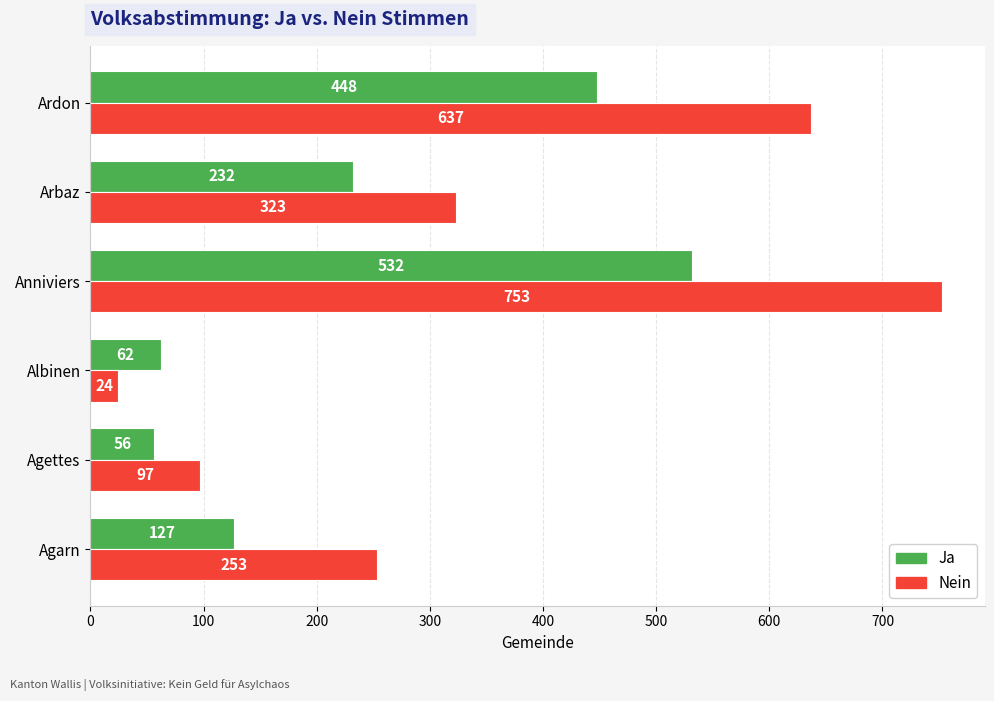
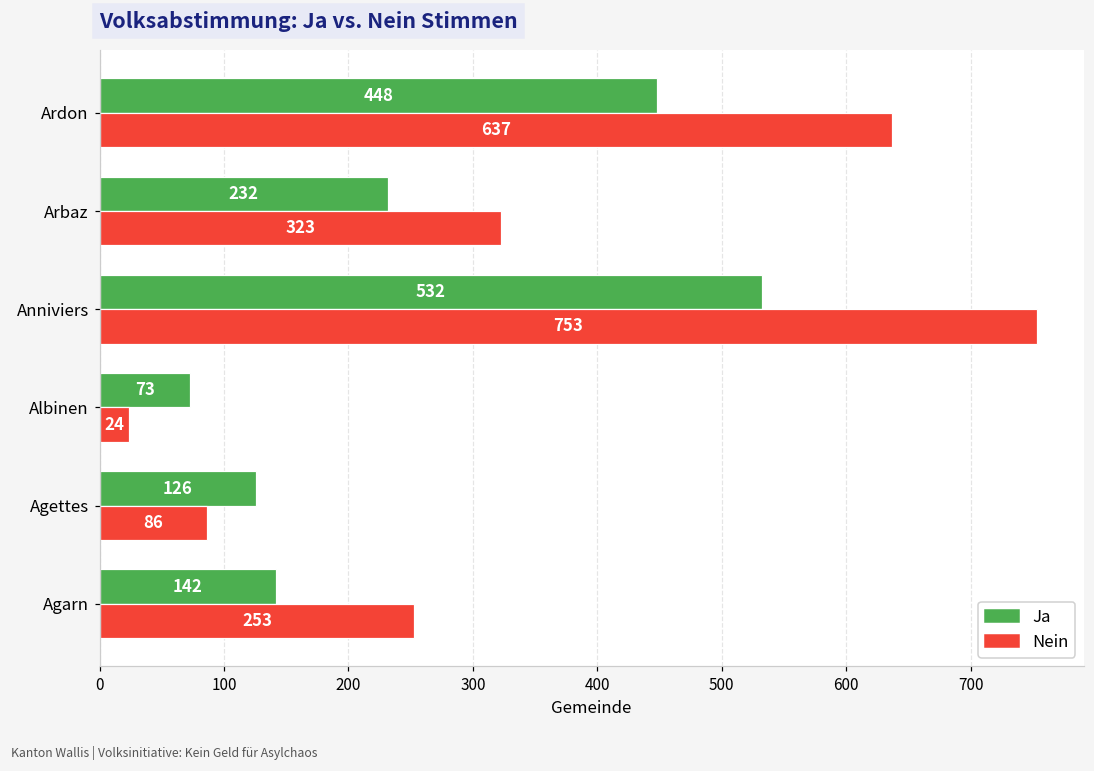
Ja, Albinen: 62 -> 73
Ja, Agettes: 56 -> 126
Nein, Agettes: 97 -> 86
Ja, Agarn: 127 -> 142
